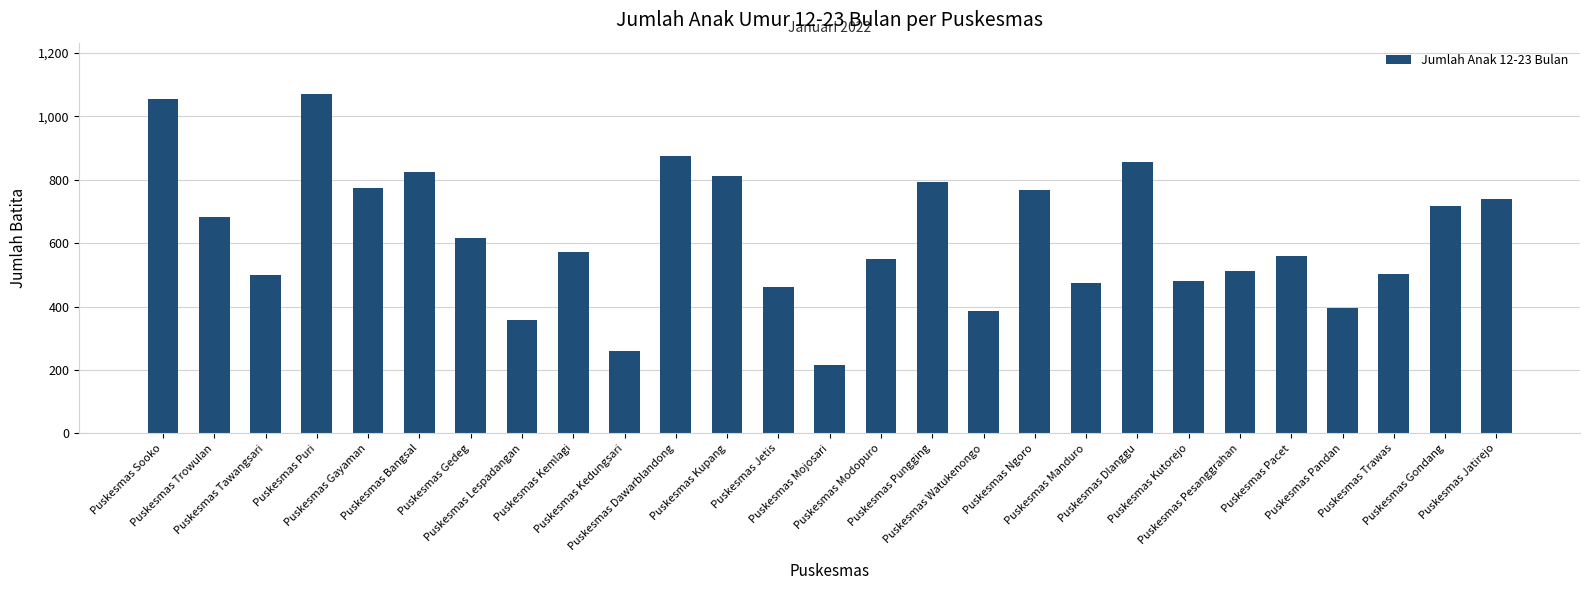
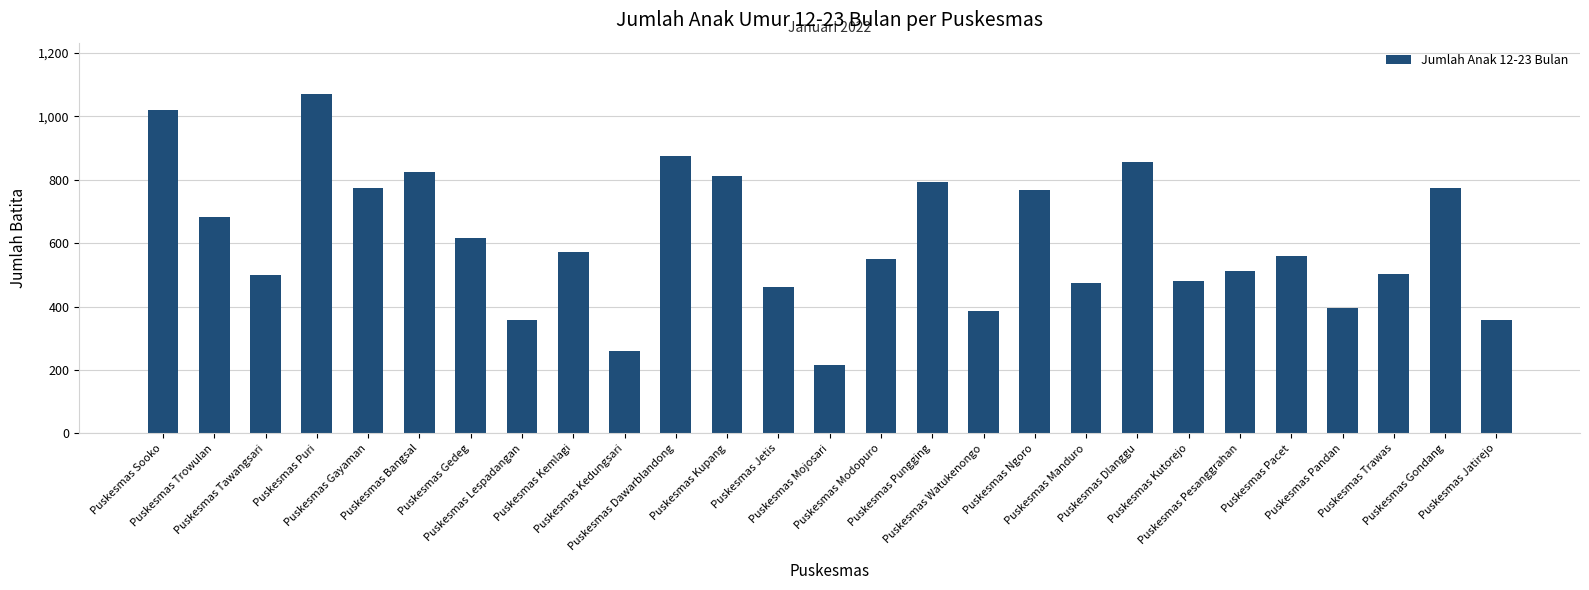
Puskesmas Sooko: 1,050 -> 1,020
Puskesmas Gondang: 720 -> 770
Puskesmas Jatirejo: 740 -> 360
